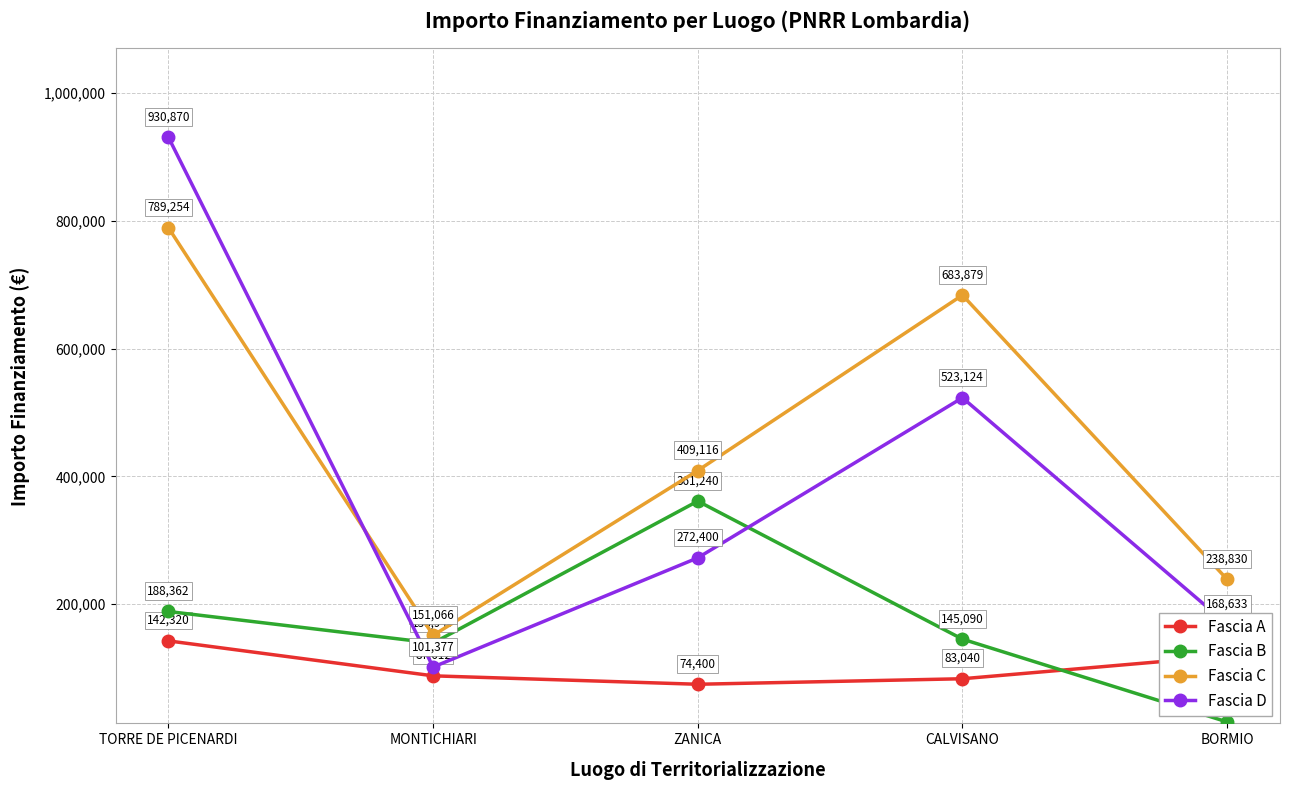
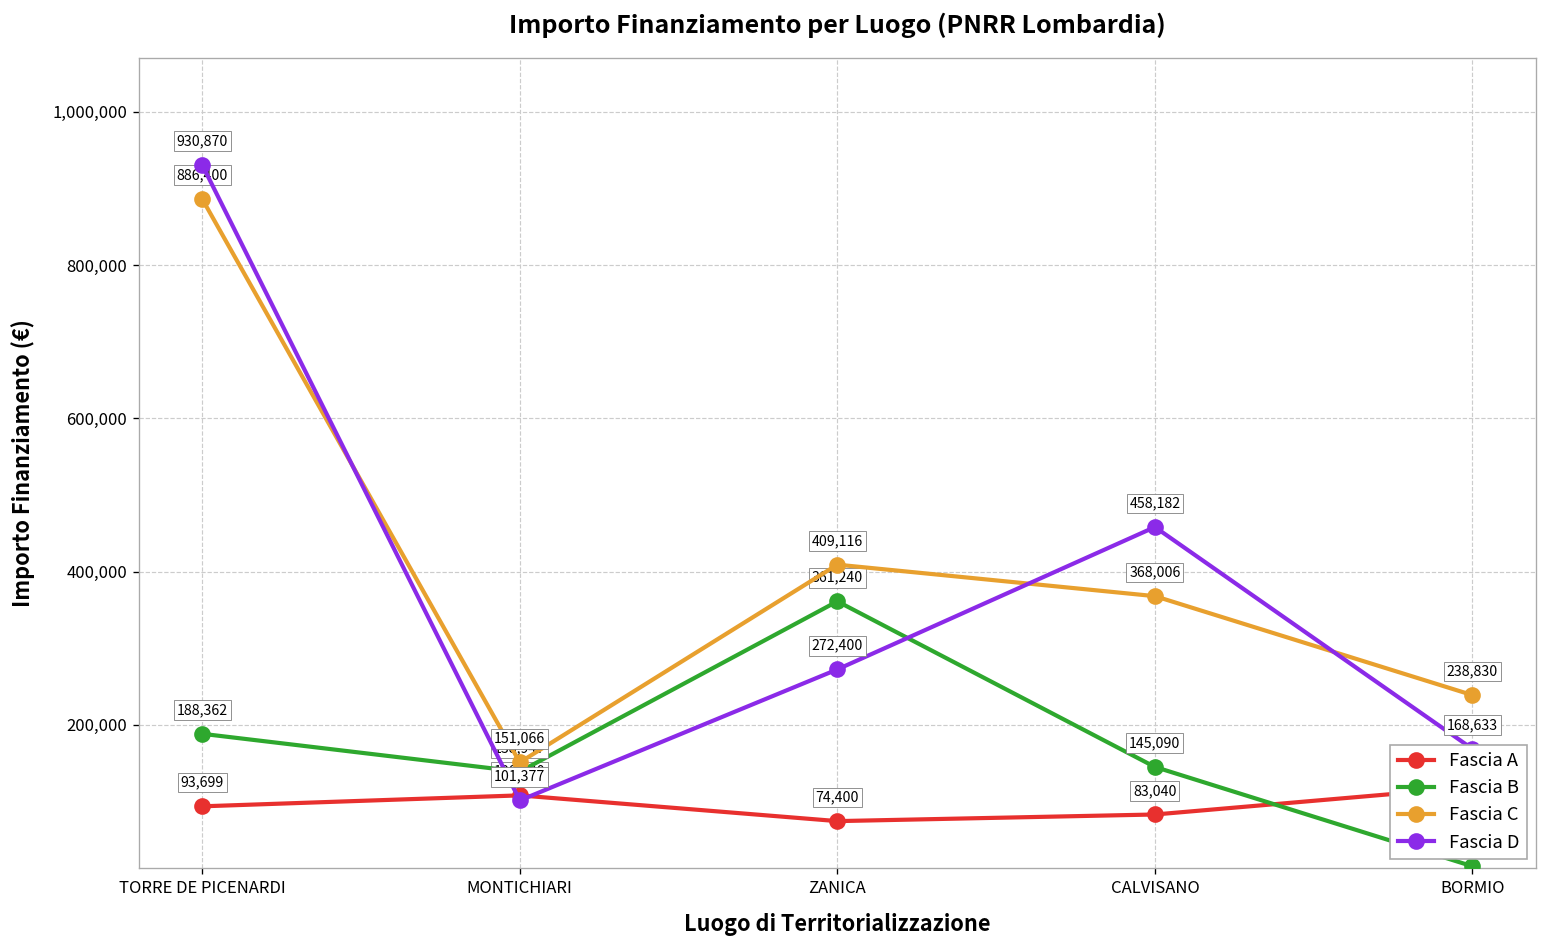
Fascia A, TORRE DE PICENARDI: 142,320 -> 93,699
Fascia C, TORRE DE PICENARDI: 789,254 -> 886,400
Fascia A, MONTICHIARI: 87,612 -> 108,000
Fascia C, CALVISANO: 683,879 -> 368,006
Fascia D, CALVISANO: 523,124 -> 458,182
